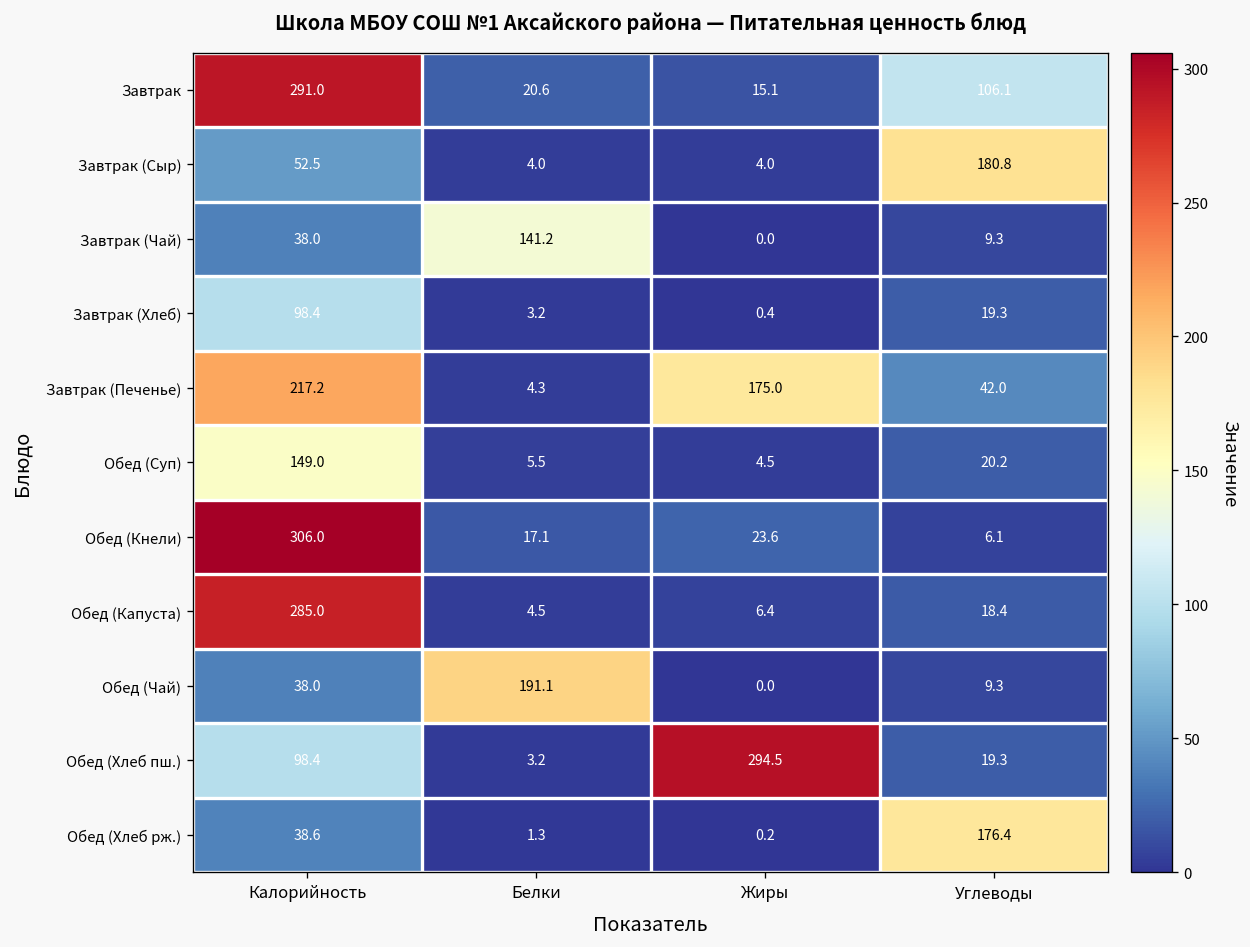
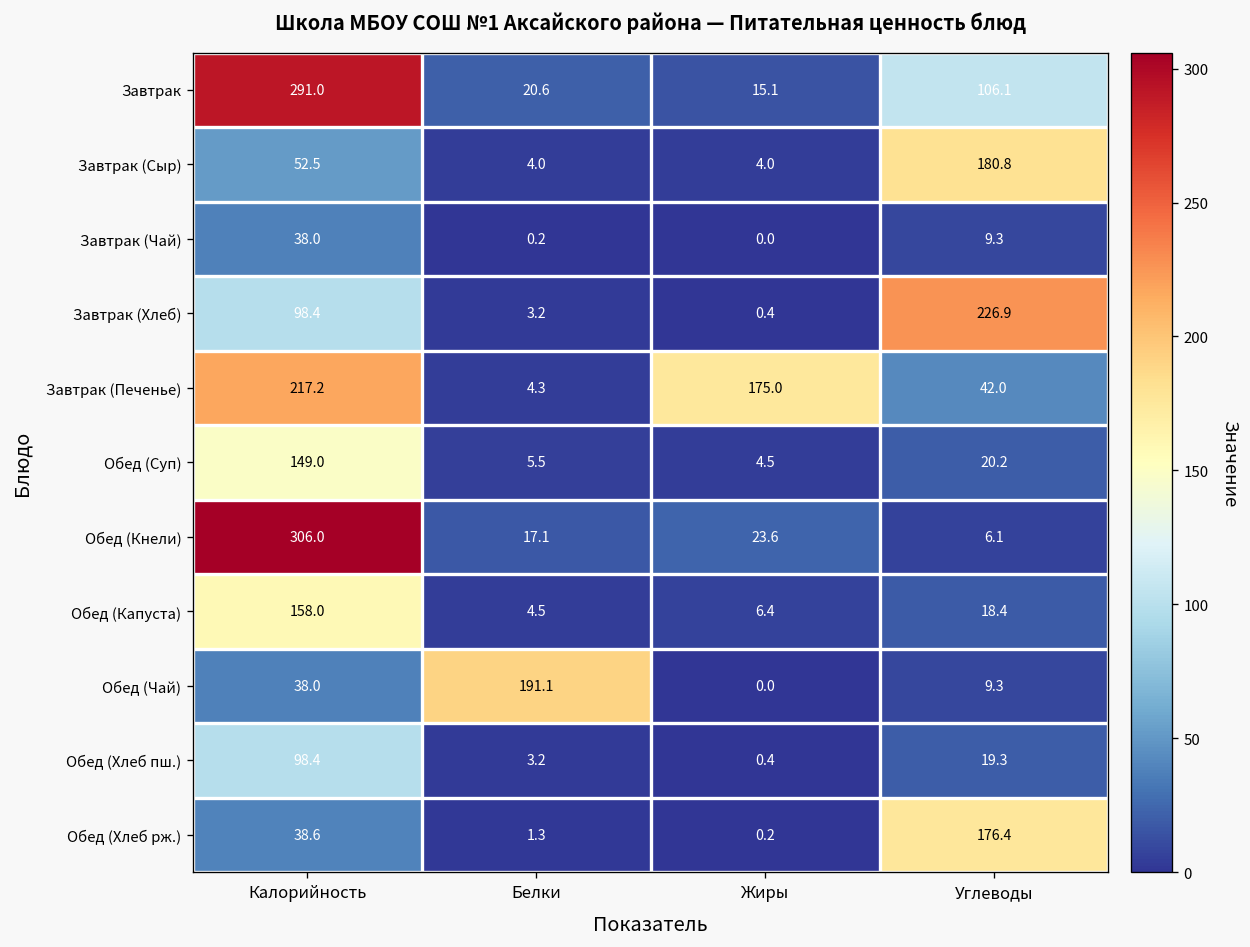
Завтрак (Чай), Белки: 141.2 -> 0.2
Завтрак (Хлеб), Углеводы: 19.3 -> 226.9
Обед (Капуста), Калорийность: 285.0 -> 158.0
Обед (Хлеб пш.), Жиры: 294.5 -> 0.4
